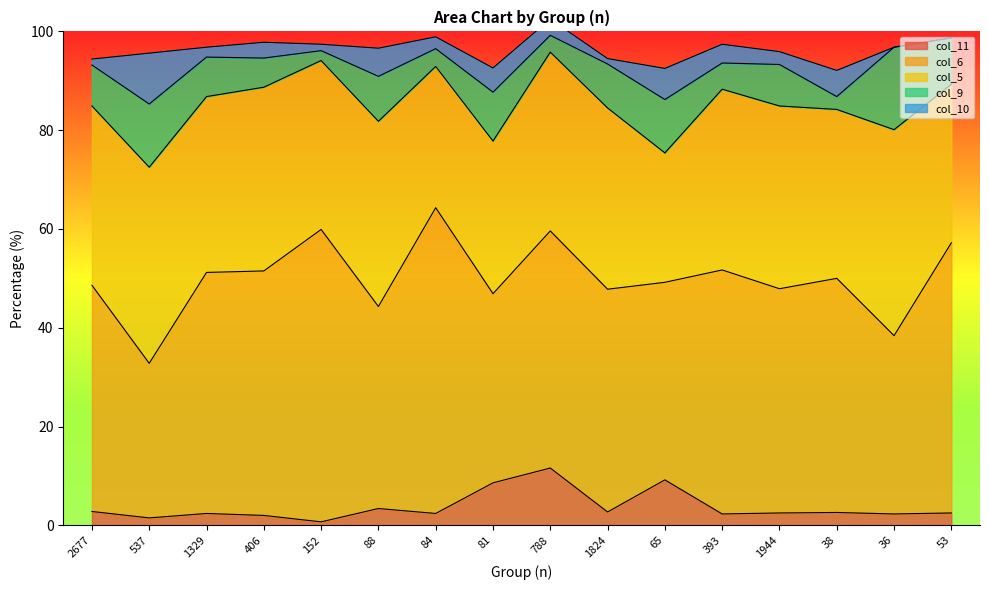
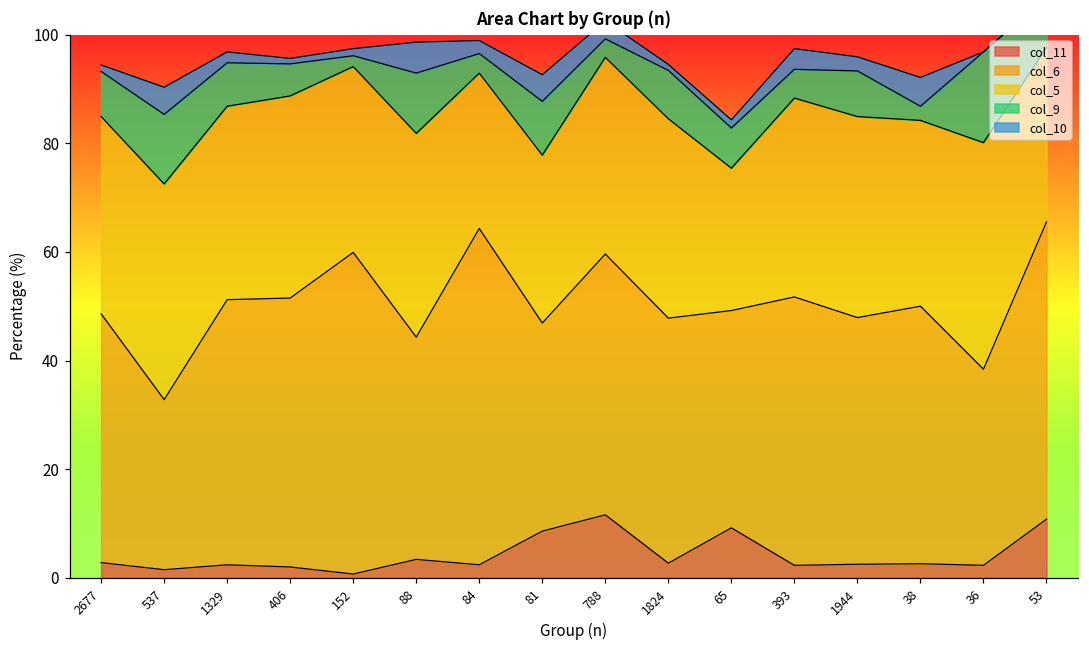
col_10, 537: 10 -> 5
col_10, 406: 3 -> 1
col_9, 88: 9 -> 11
col_9, 65: 11 -> 7
col_10, 65: 6 -> 2
col_11, 53: 3 -> 11
